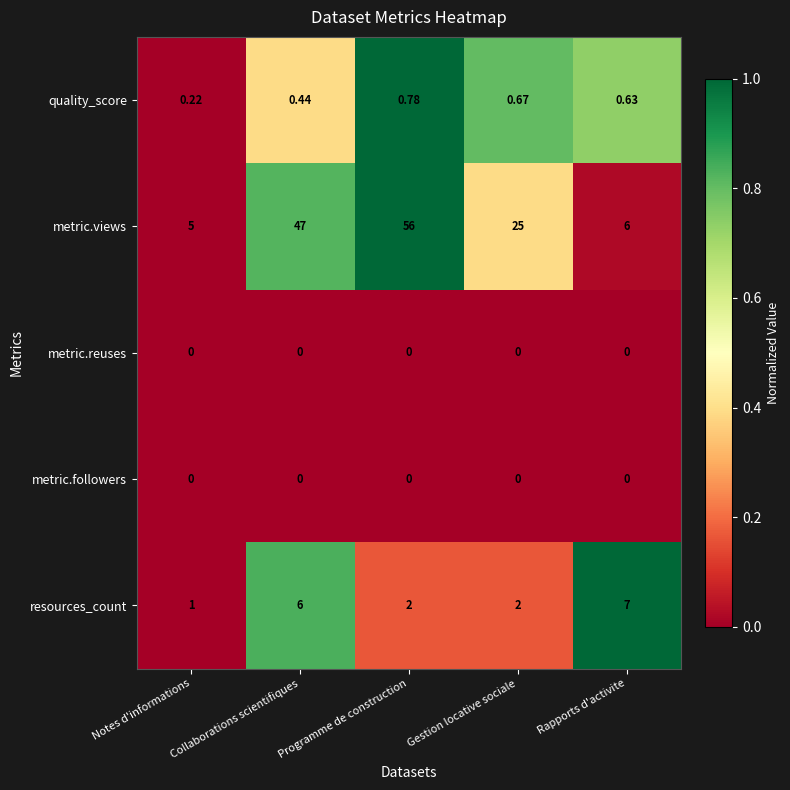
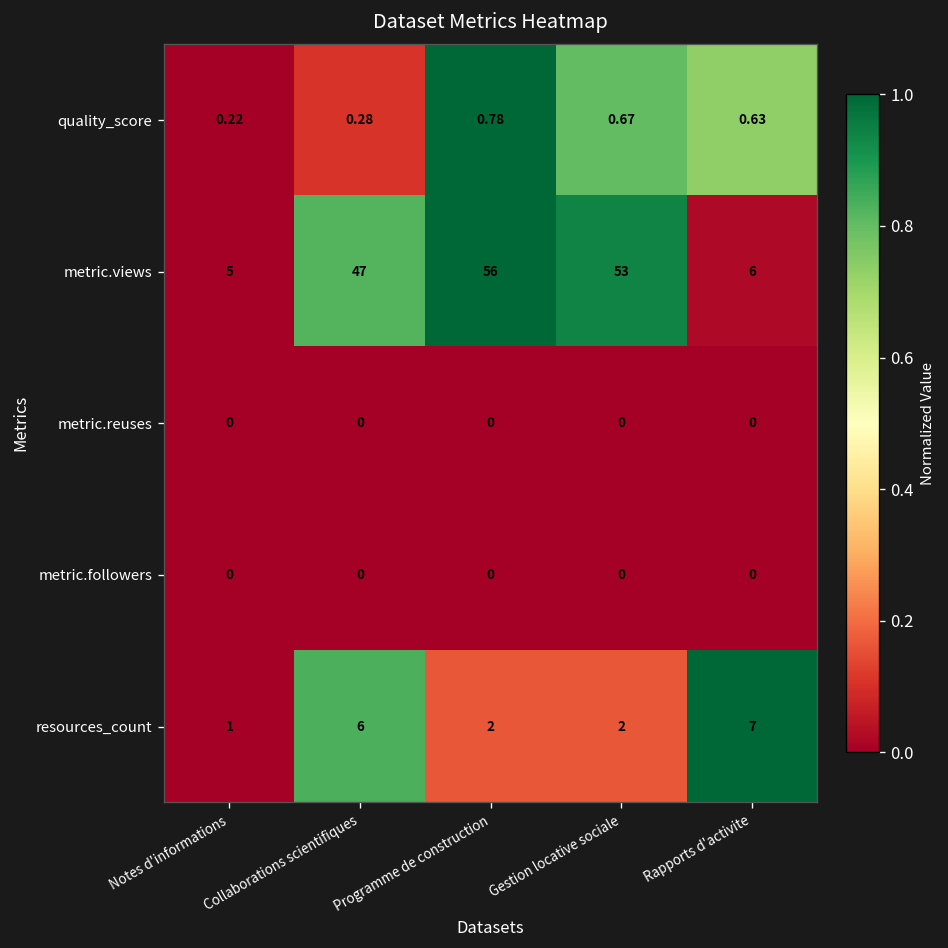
quality_score, Collaborations scientifiques: 0.44 -> 0.28
metric.views, Gestion locative sociale: 25 -> 53
